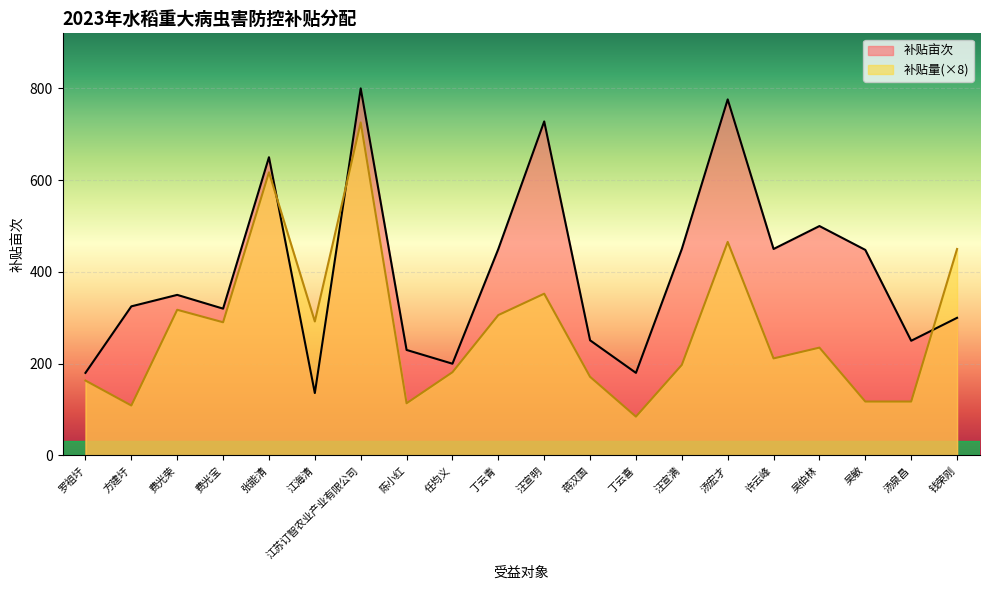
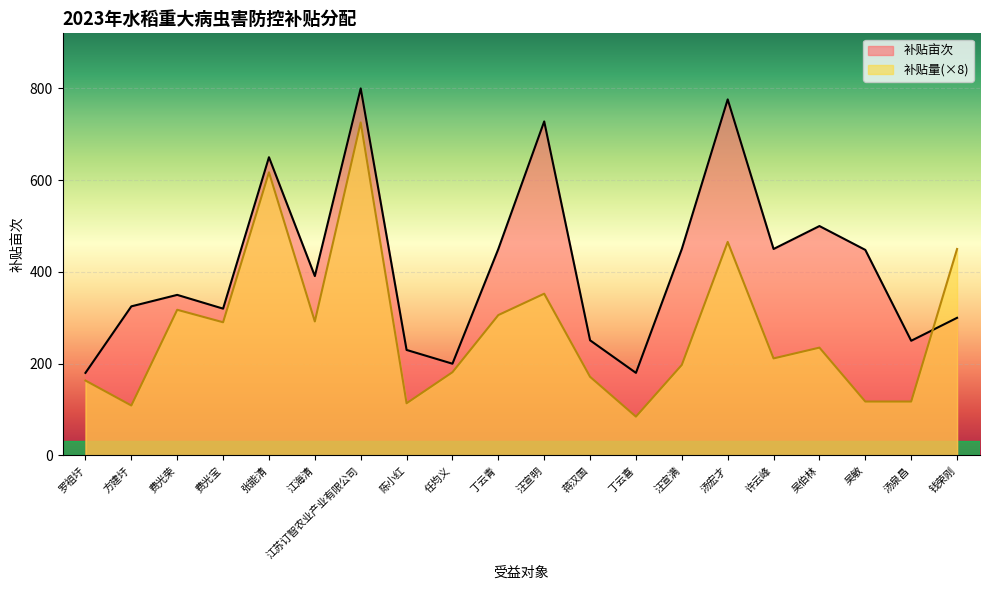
补贴亩次, 江海清: 140 -> 390
